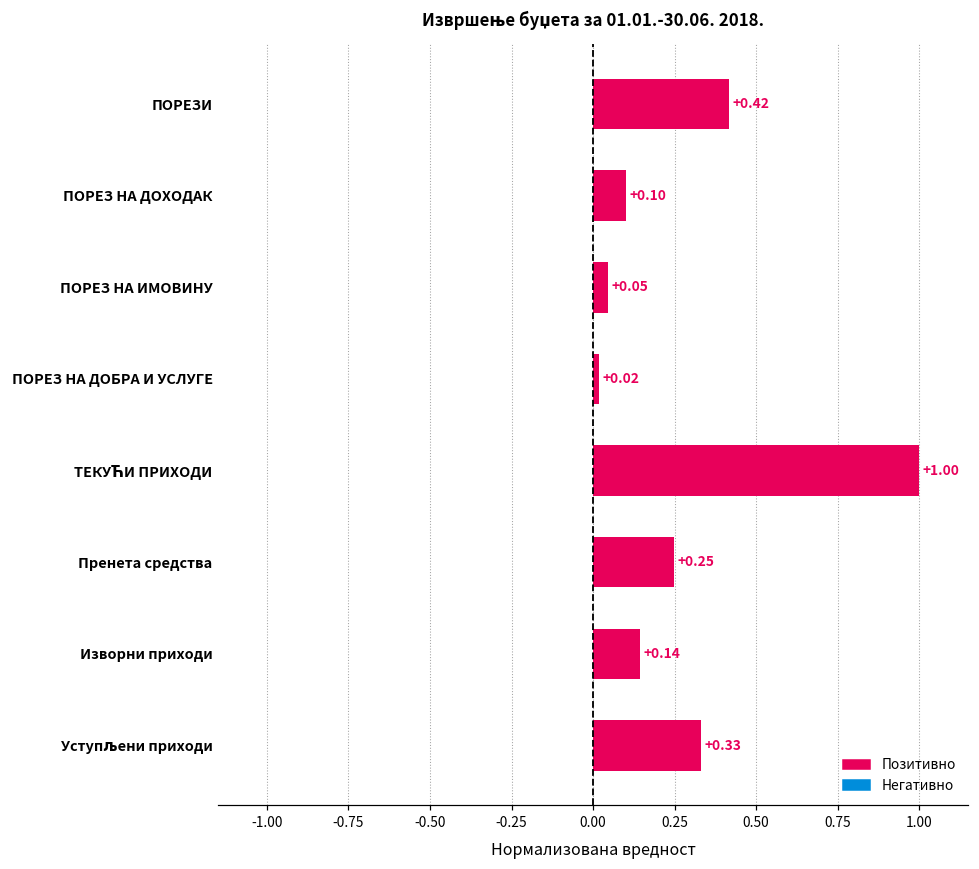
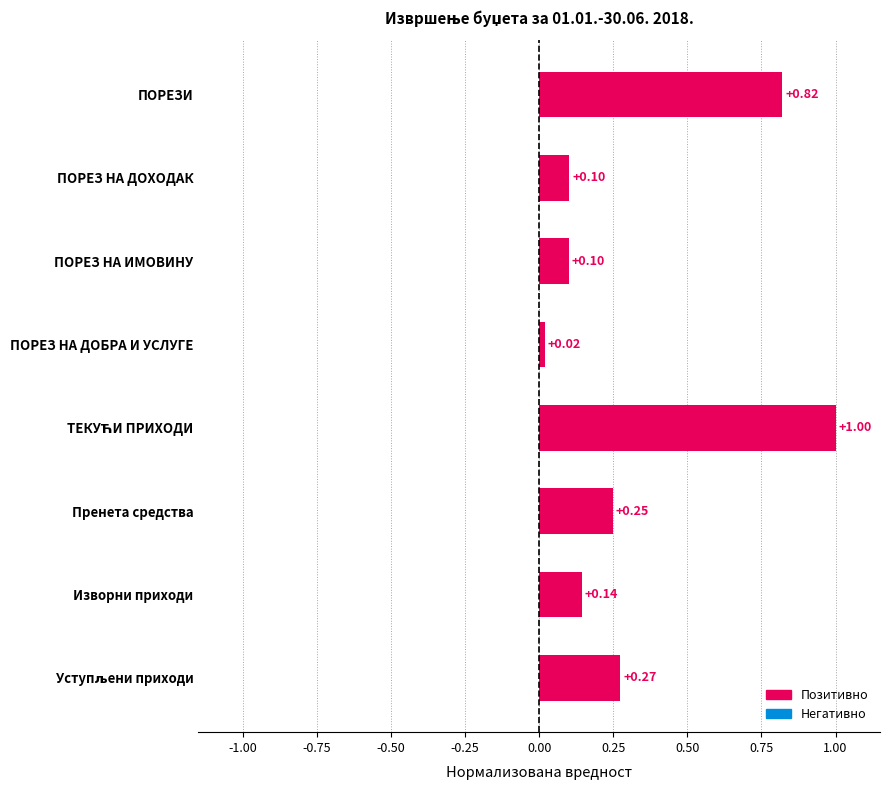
ПОРЕЗИ: +0.42 -> +0.82
ПОРЕЗ НА ИМОВИНУ: +0.05 -> +0.10
Уступљени приходи: +0.33 -> +0.27
